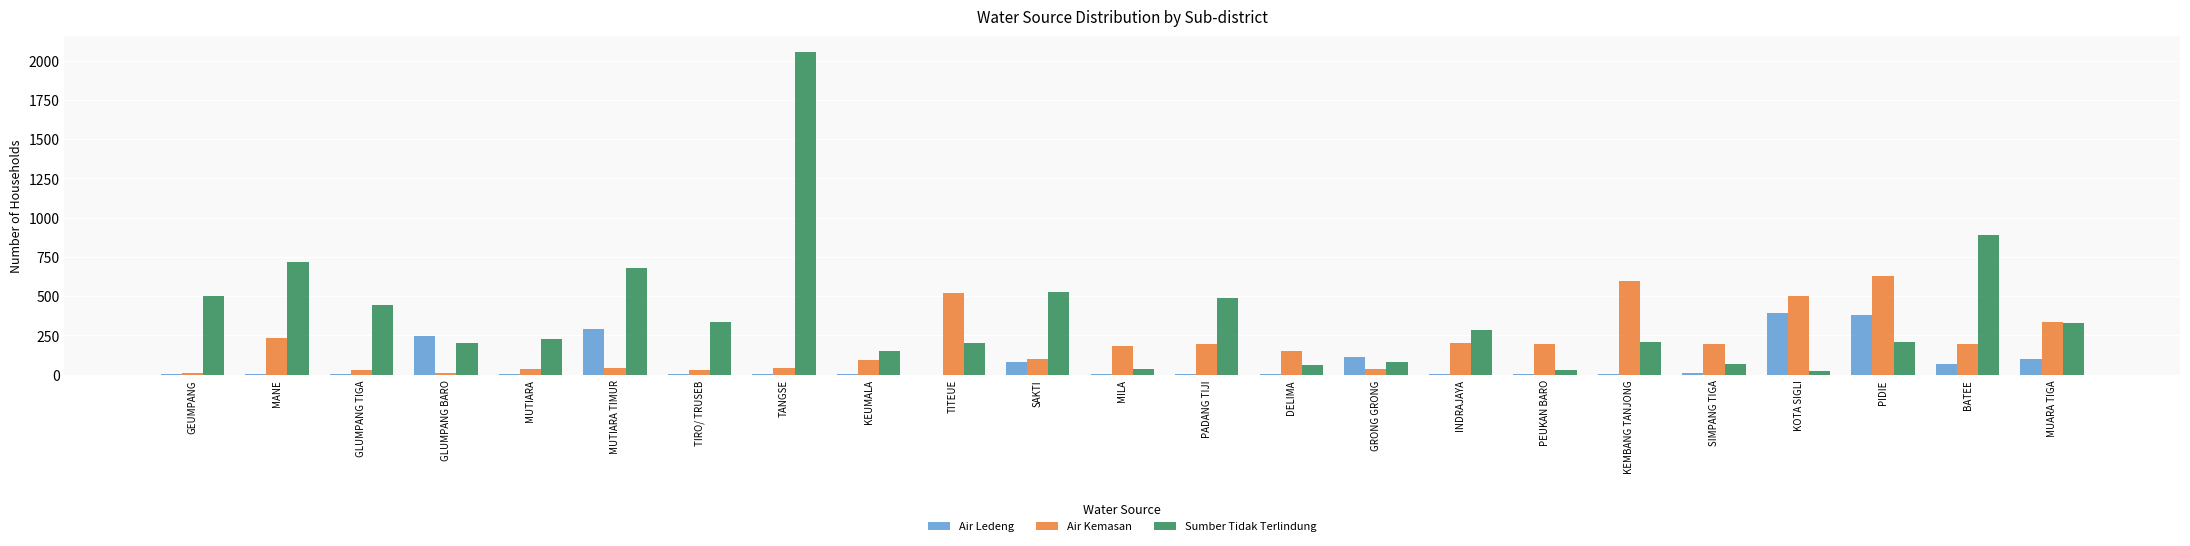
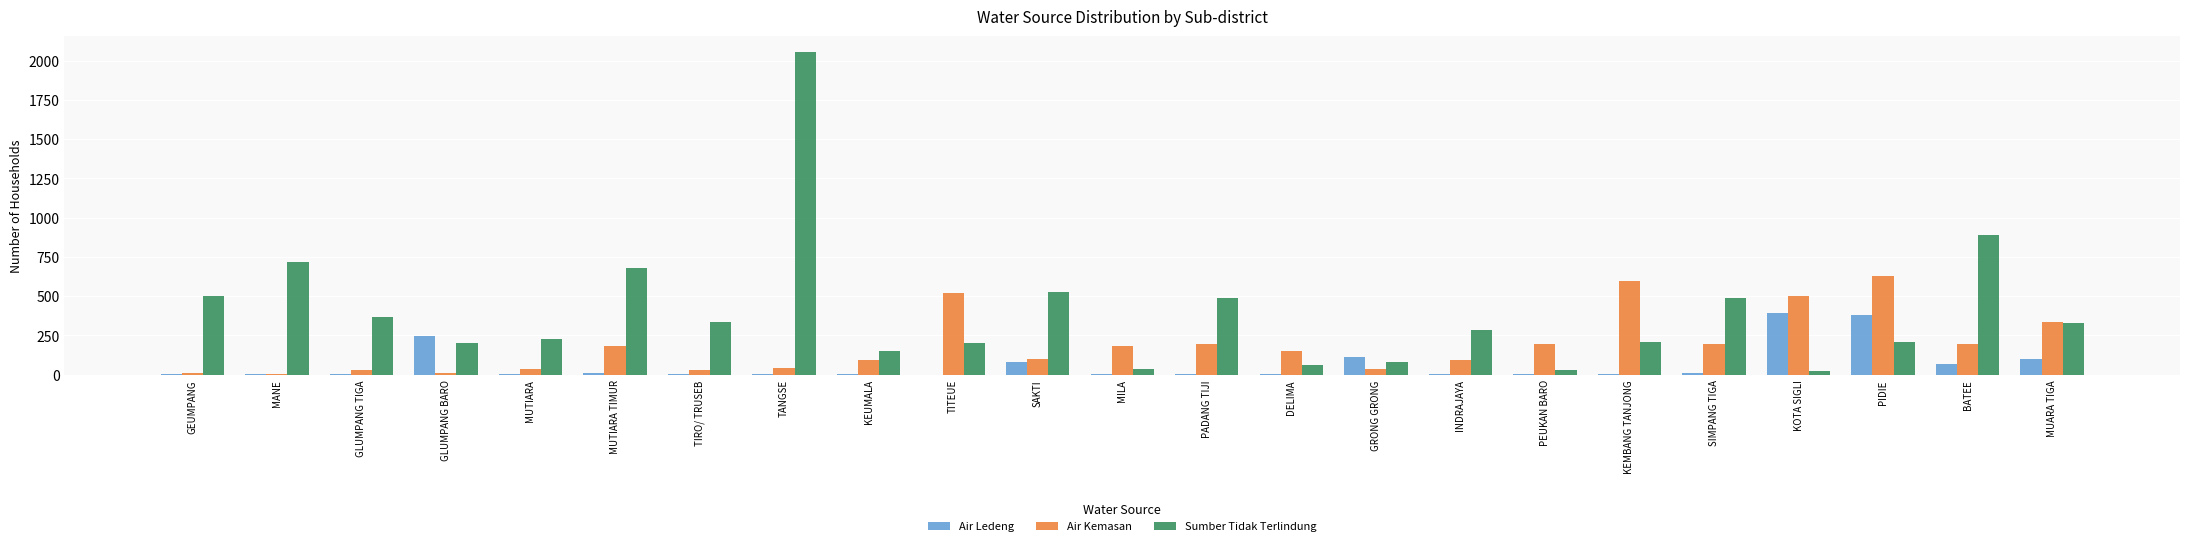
Air Kemasan, MANE: 230 -> 0
Sumber Tidak Terlindung, GLUMPANG TIGA: 440 -> 370
Air Ledeng, MUTIARA TIMUR: 290 -> 10
Air Kemasan, MUTIARA TIMUR: 40 -> 190
Air Kemasan, INDRAJAYA: 200 -> 90
Sumber Tidak Terlindung, SIMPANG TIGA: 70 -> 490
